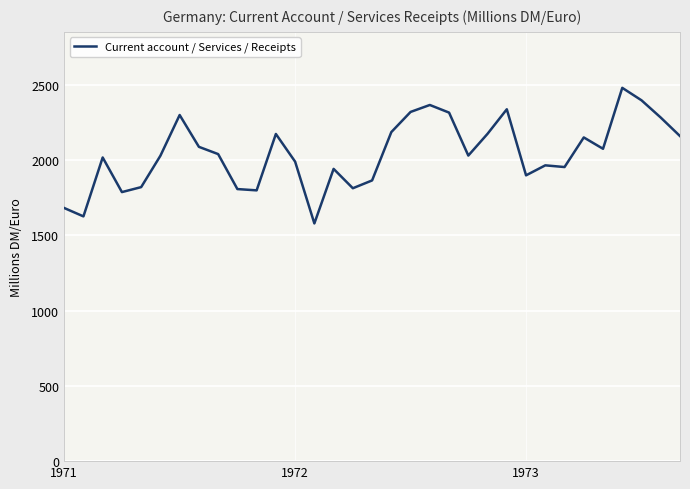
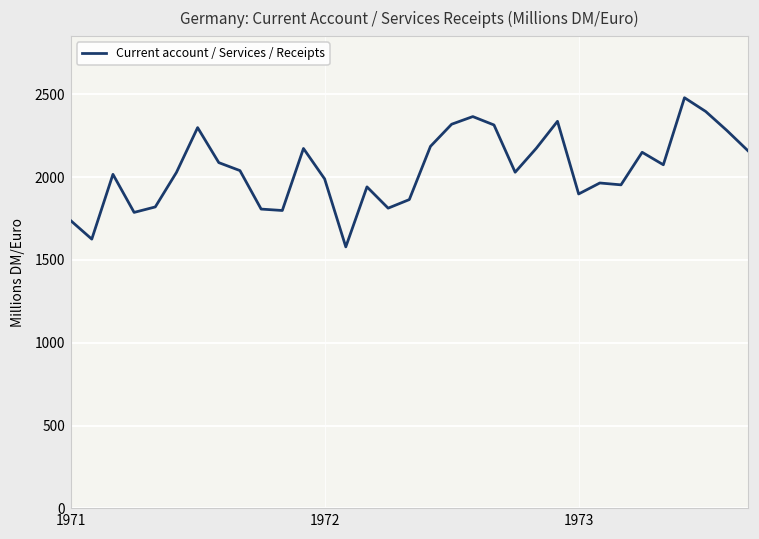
1971: 1680 -> 1740
